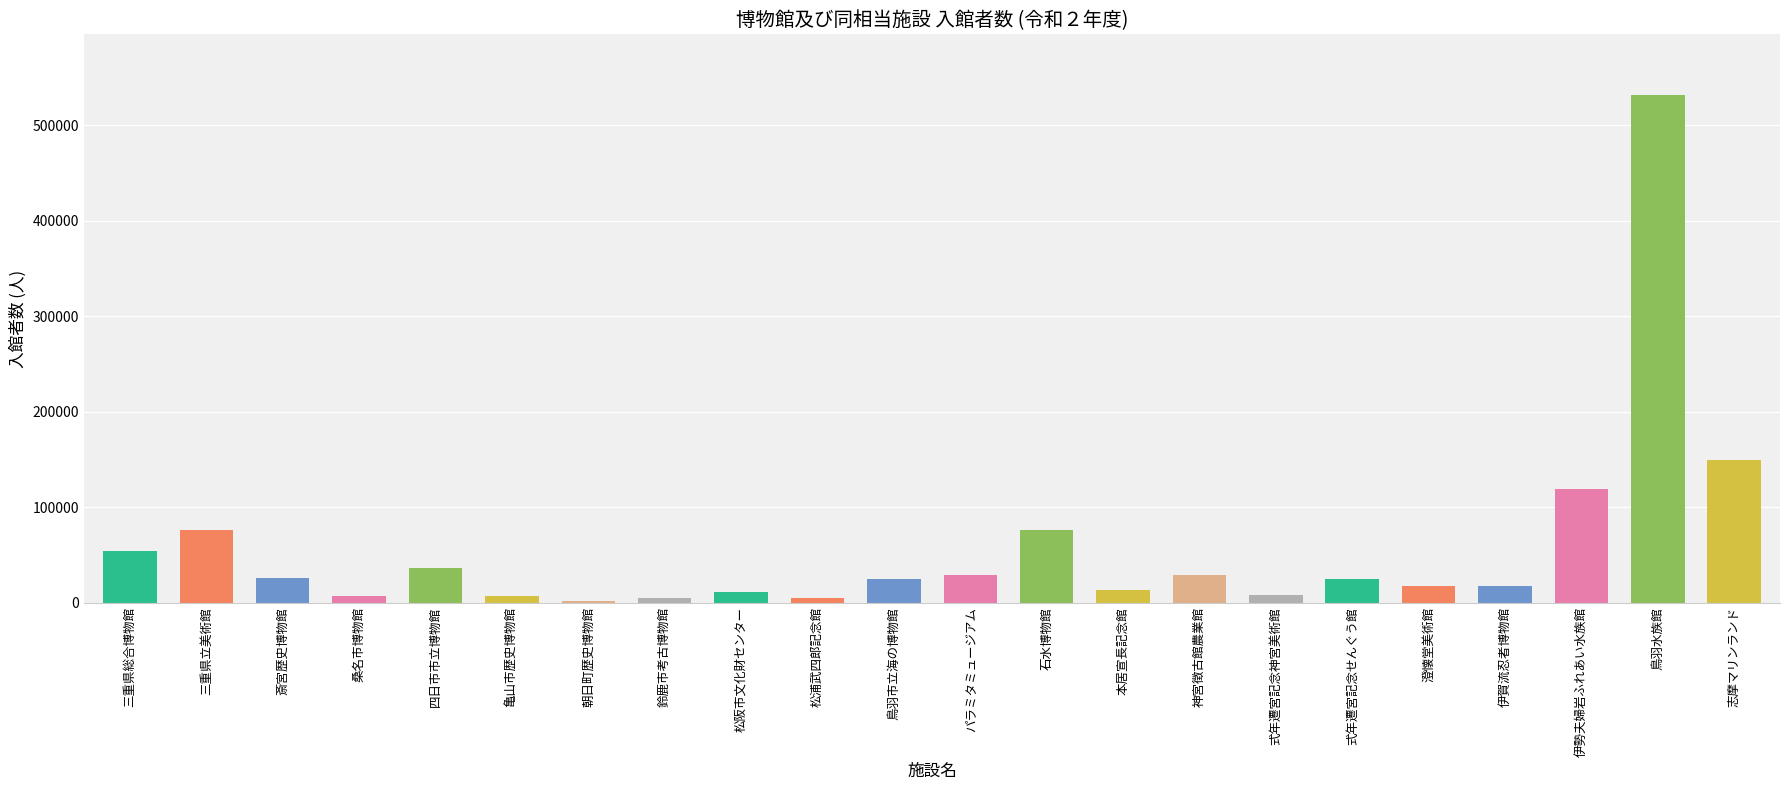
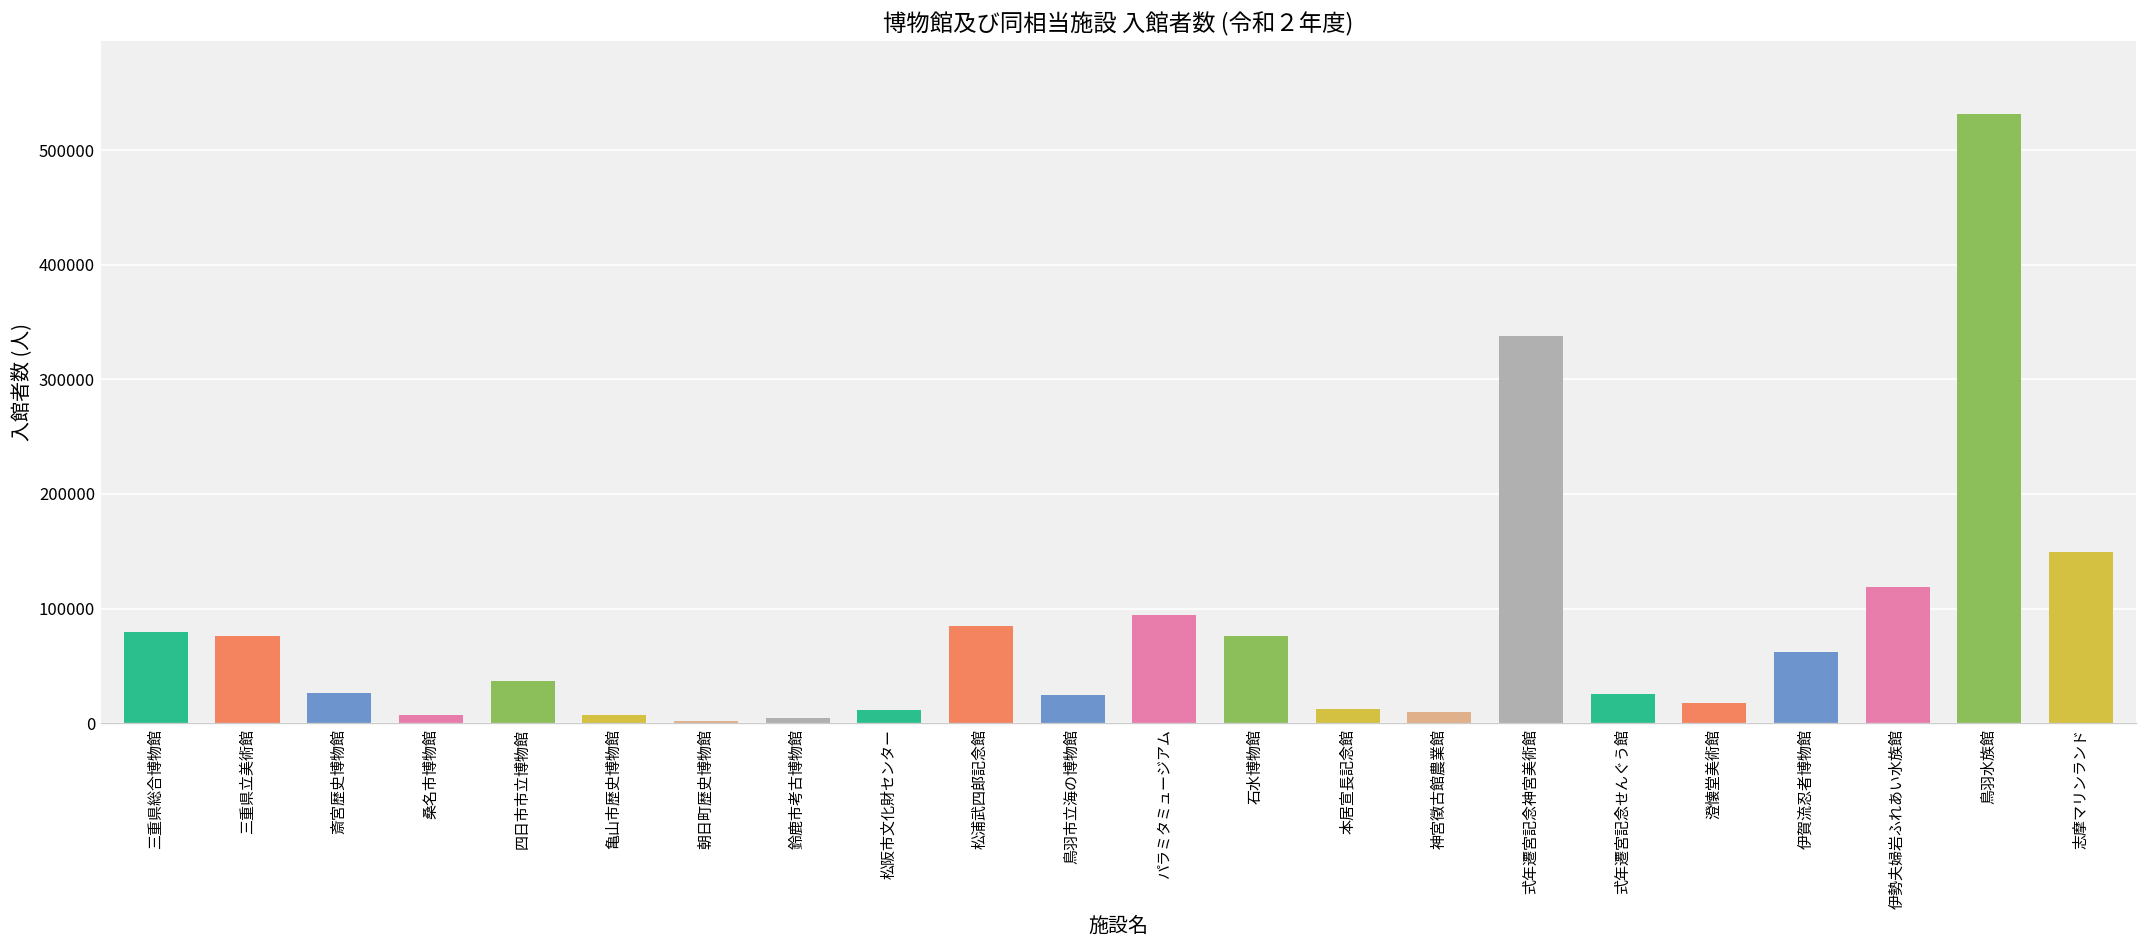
三重県総合博物館: 50000 -> 80000
松浦武四郎記念館: 0 -> 90000
パラミタミュージアム: 30000 -> 90000
神宮徴古館農業館: 30000 -> 10000
式年遷宮記念神宮美術館: 10000 -> 340000
伊賀流忍者博物館: 20000 -> 60000
